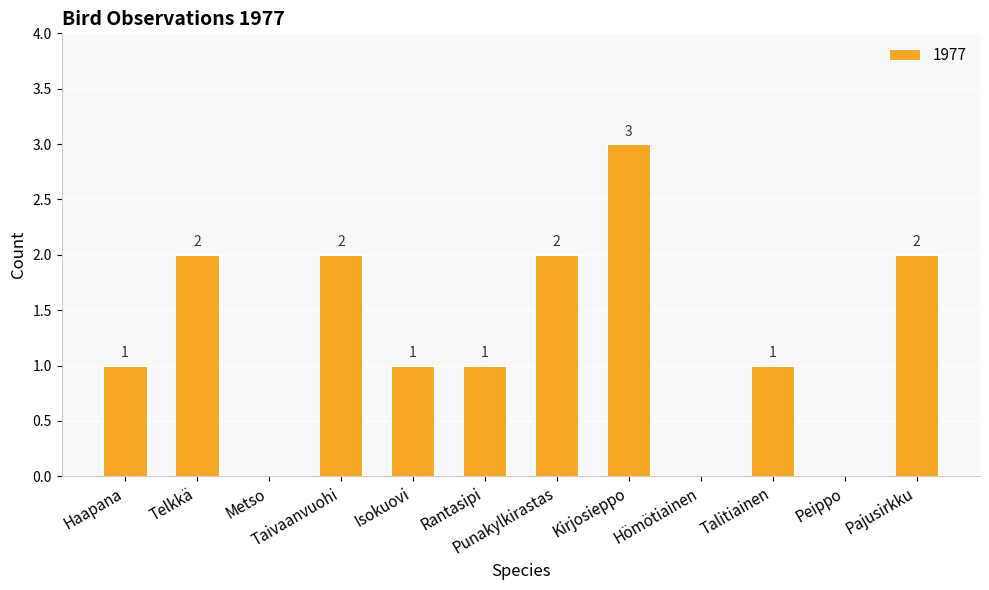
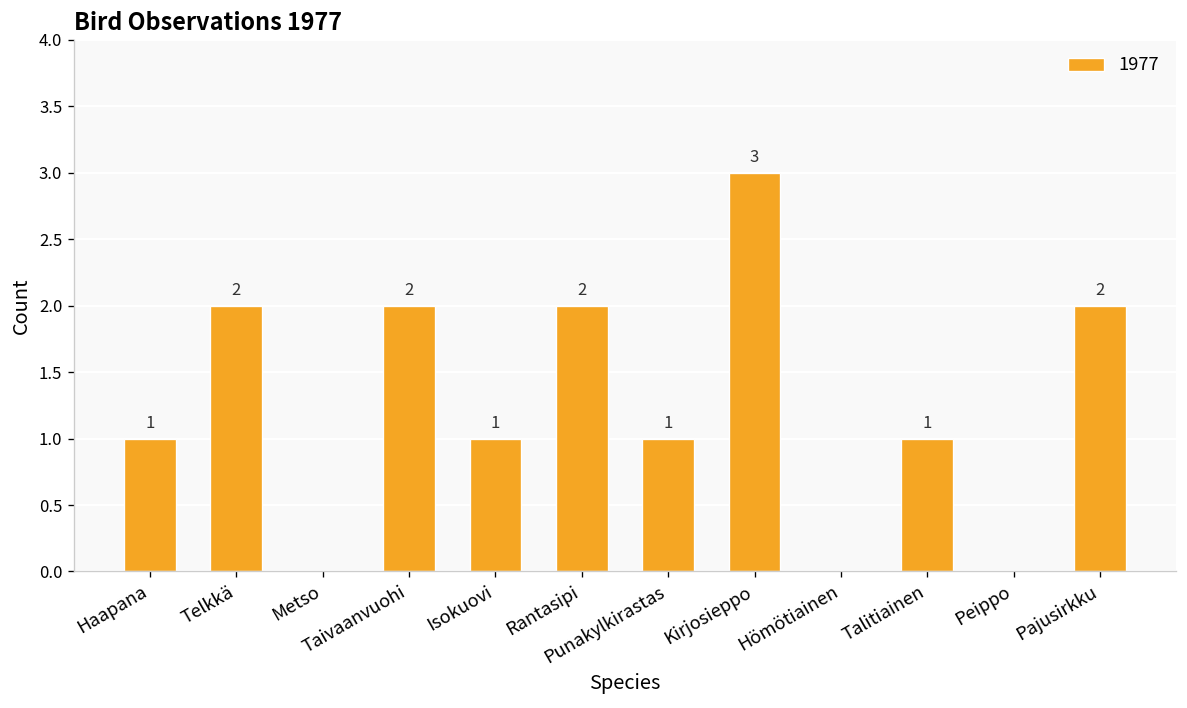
Rantasipi: 1 -> 2
Punakylkirastas: 2 -> 1
